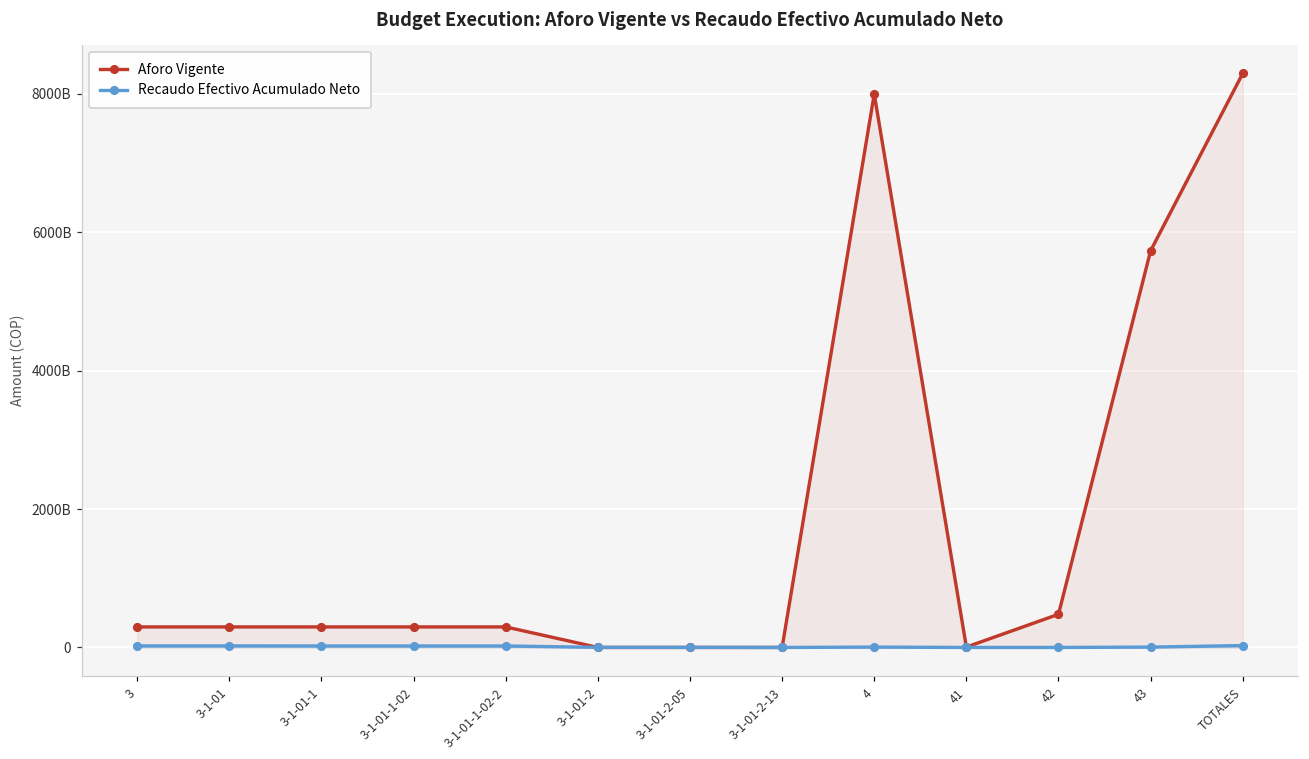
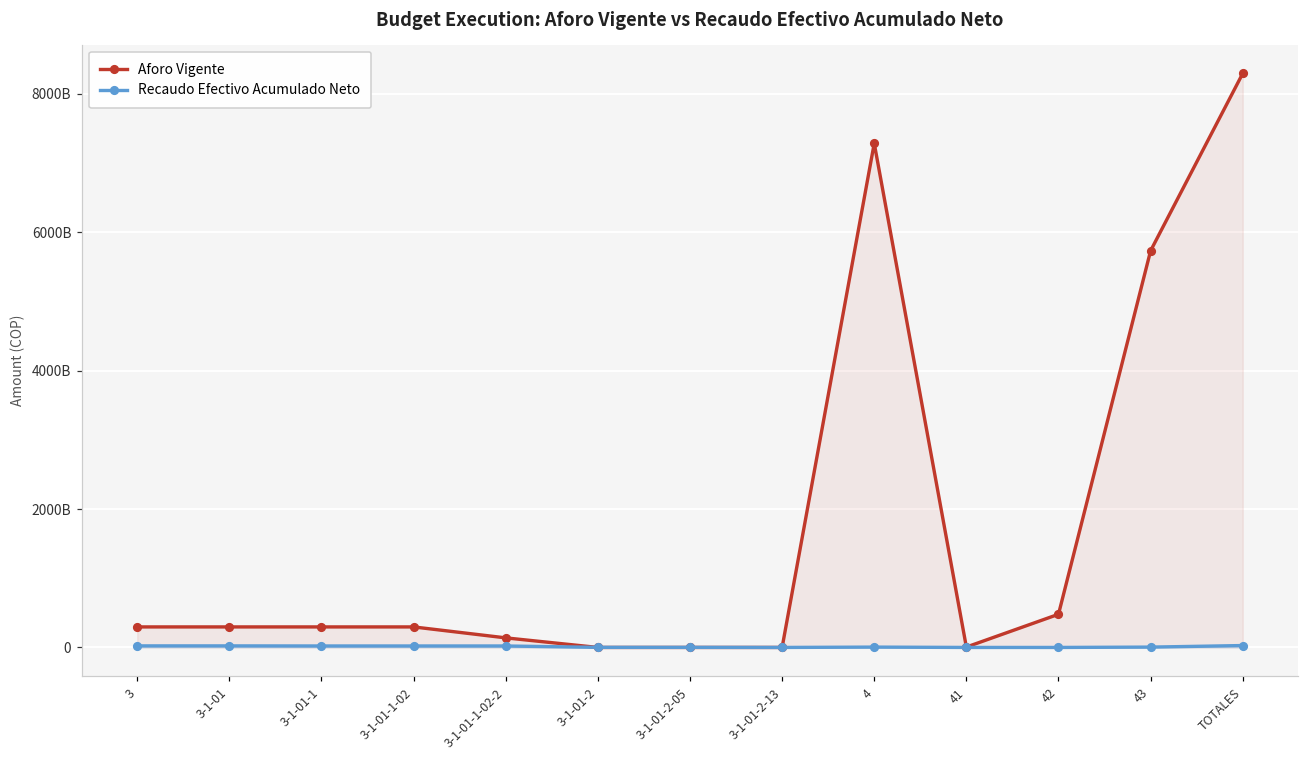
Aforo Vigente, 3-1-01-1-02-2: 300000000000 -> 100000000000
Aforo Vigente, 4: 8000000000000 -> 7300000000000
